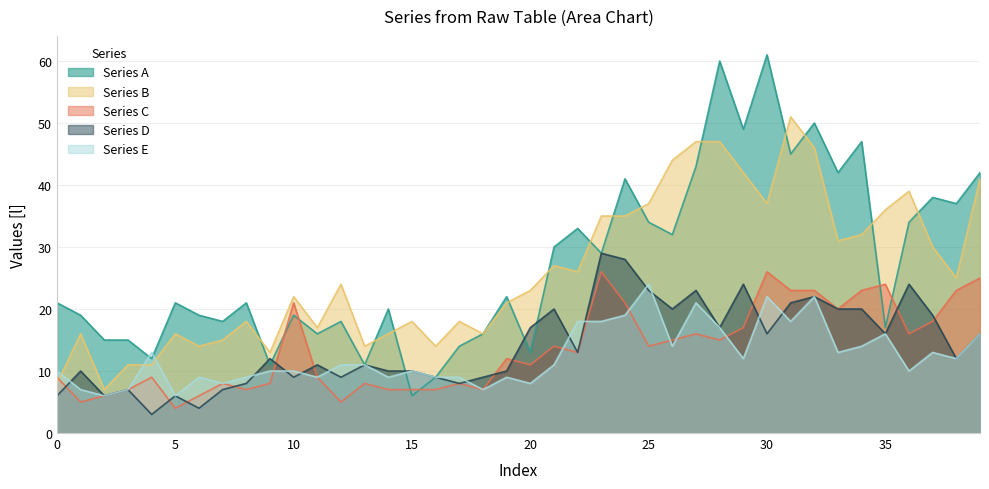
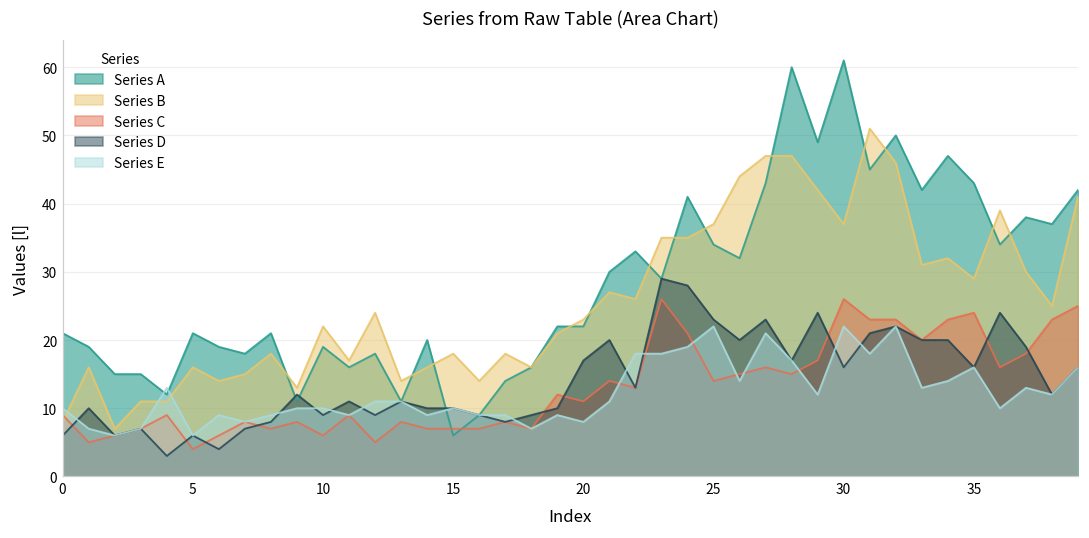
Series C, 10: 21 -> 6
Series A, 20: 13 -> 22
Series E, 25: 24 -> 22
Series A, 35: 17 -> 43
Series B, 35: 36 -> 29
